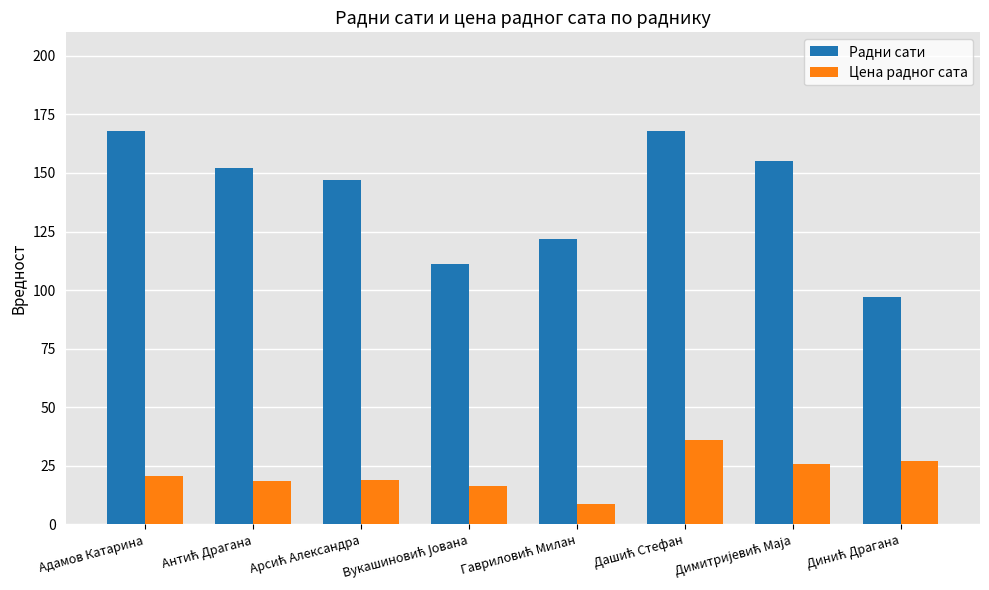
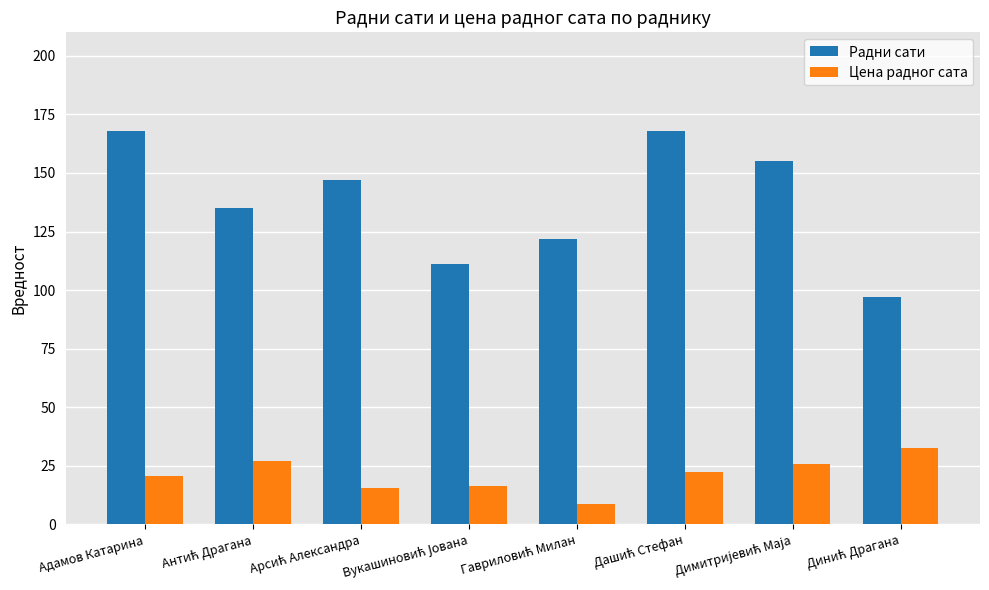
Радни сати, Антић Драгана: 152 -> 135
Цена радног сата, Антић Драгана: 19 -> 27
Цена радног сата, Арсић Александра: 19 -> 15
Цена радног сата, Дашић Стефан: 36 -> 22
Цена радног сата, Динић Драгана: 27 -> 33
